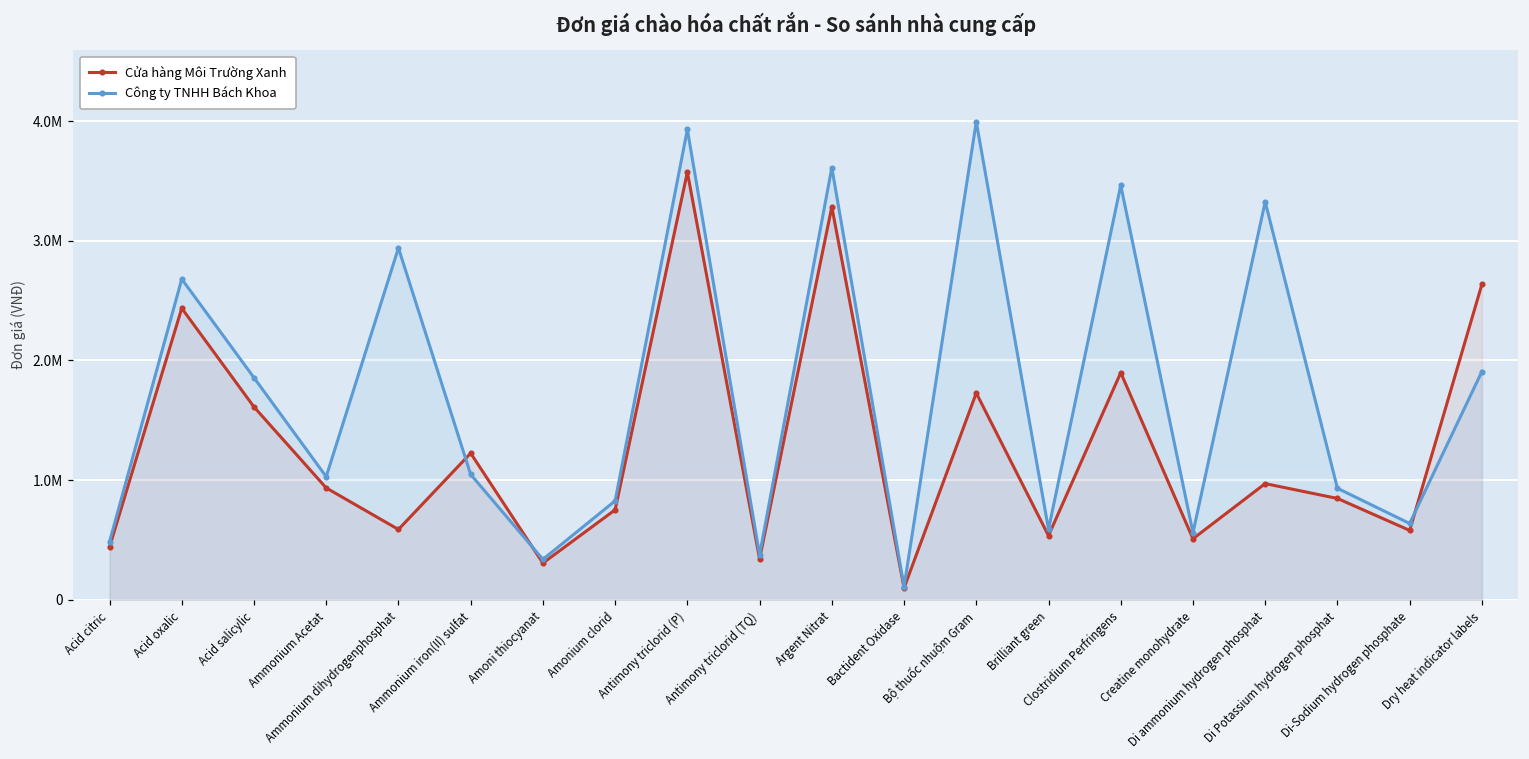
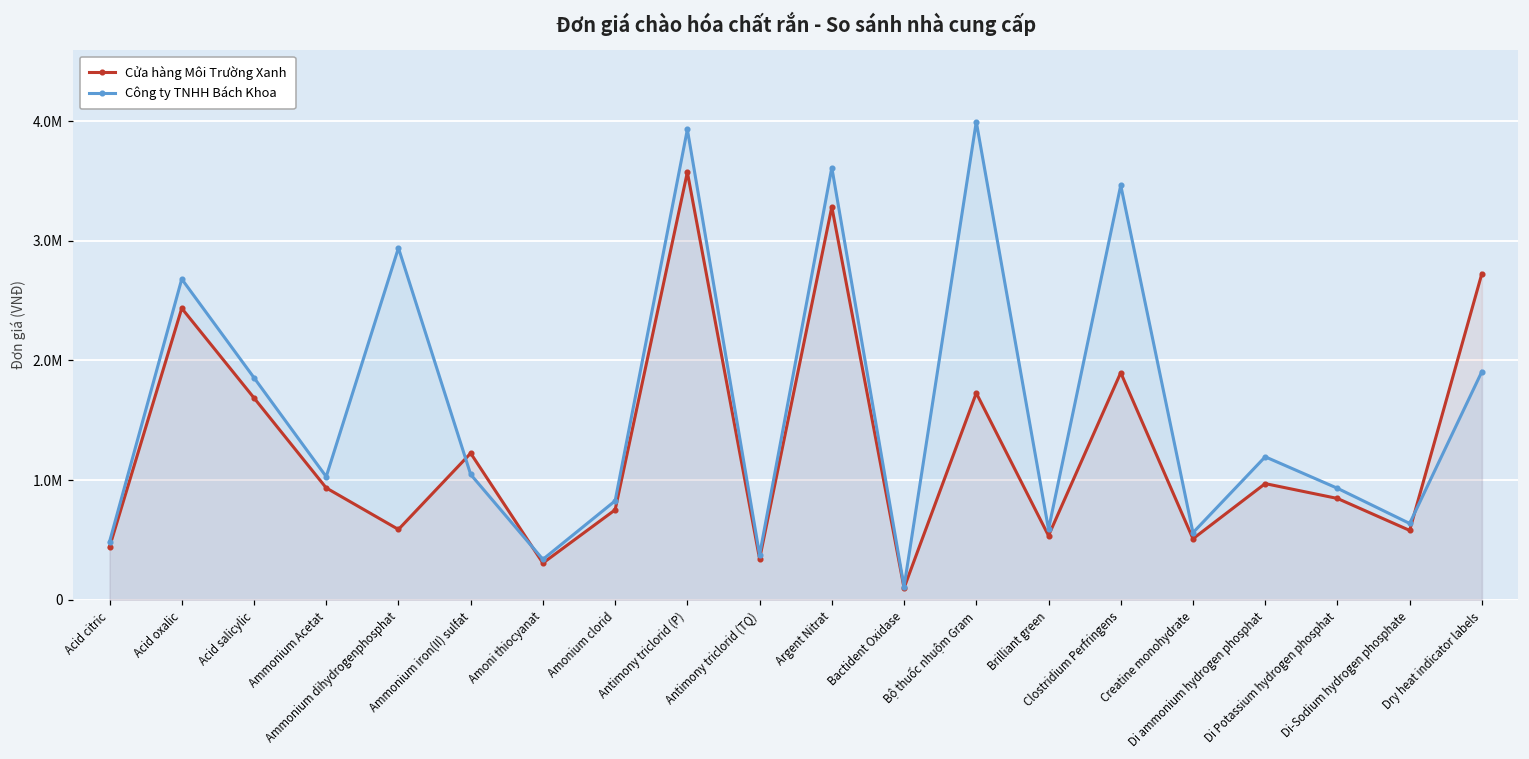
Cửa hàng Môi Trường Xanh, Acid salicylic: 1610000 -> 1690000
Công ty TNHH Bách Khoa, Di ammonium hydrogen phosphat: 3330000 -> 1200000
Cửa hàng Môi Trường Xanh, Dry heat indicator labels: 2640000 -> 2730000
